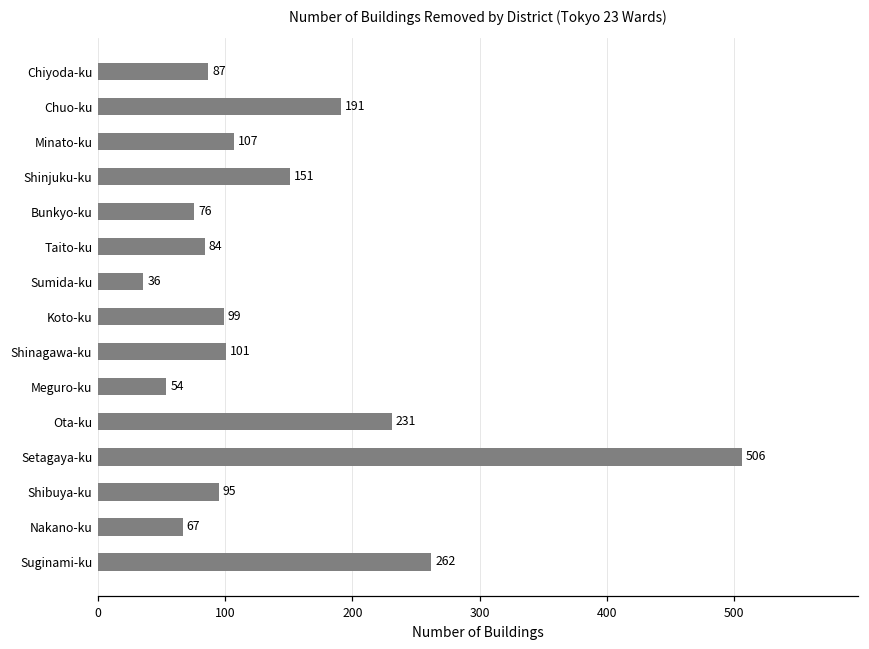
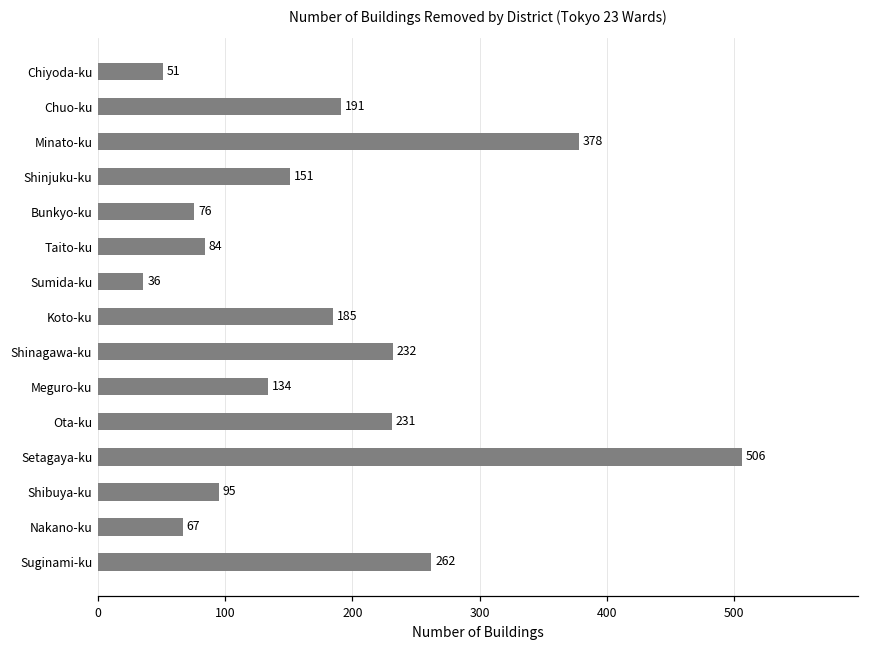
Chiyoda-ku: 87 -> 51
Minato-ku: 107 -> 378
Koto-ku: 99 -> 185
Shinagawa-ku: 101 -> 232
Meguro-ku: 54 -> 134
